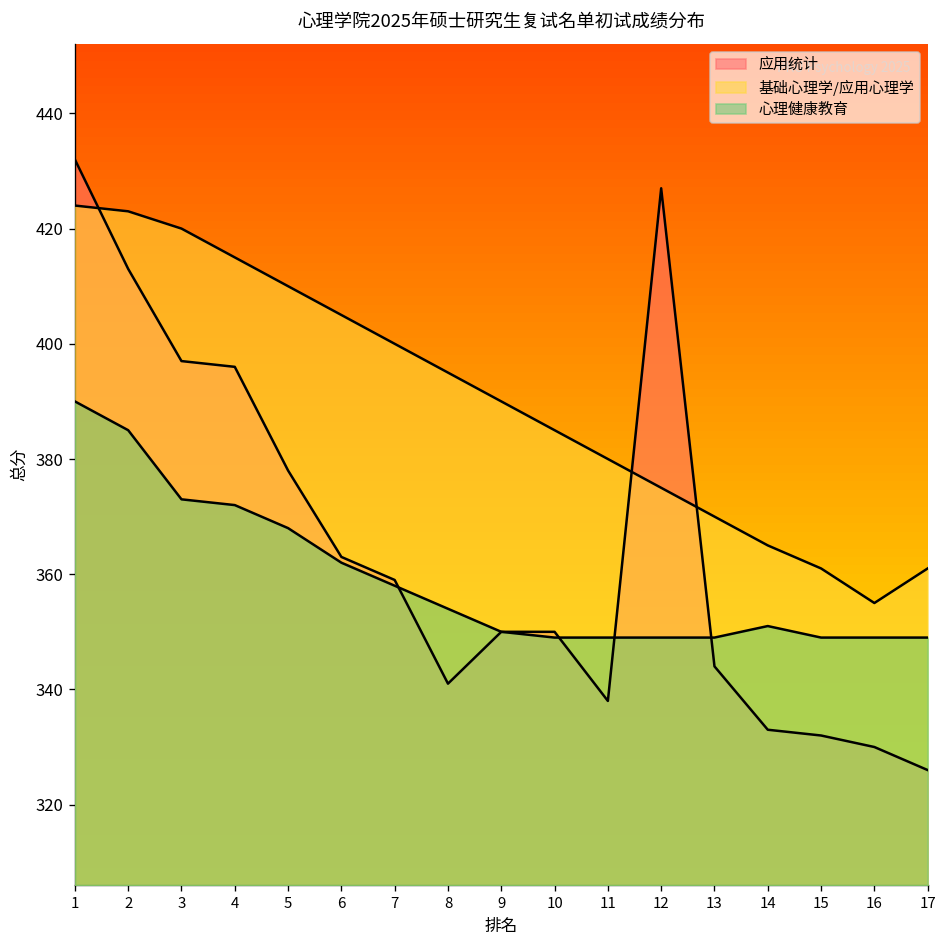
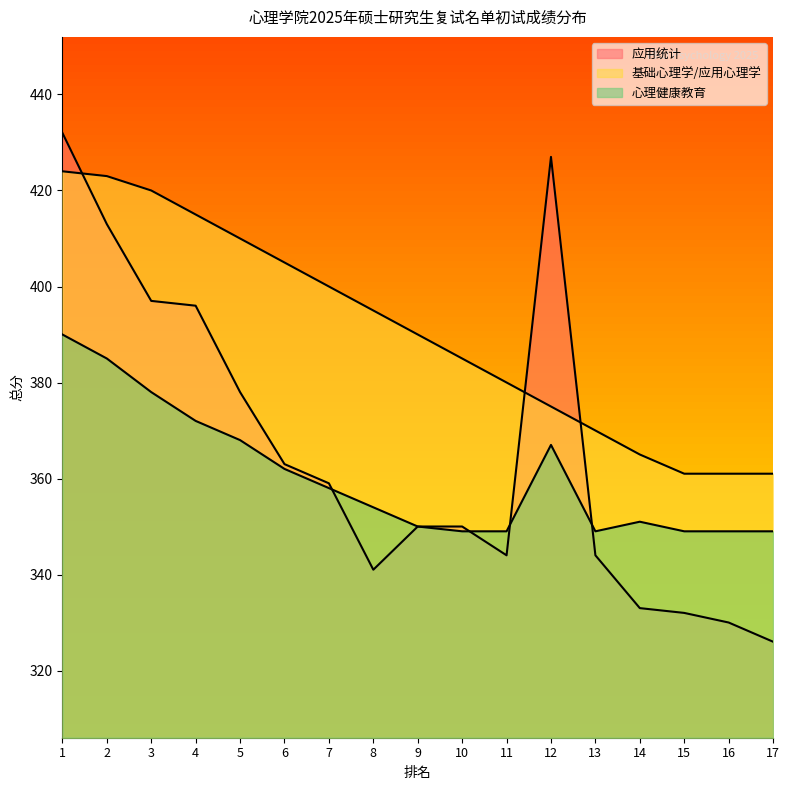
心理健康教育, 3: 373 -> 378
应用统计, 11: 338 -> 344
心理健康教育, 12: 349 -> 367
基础心理学/应用心理学, 16: 355 -> 361
